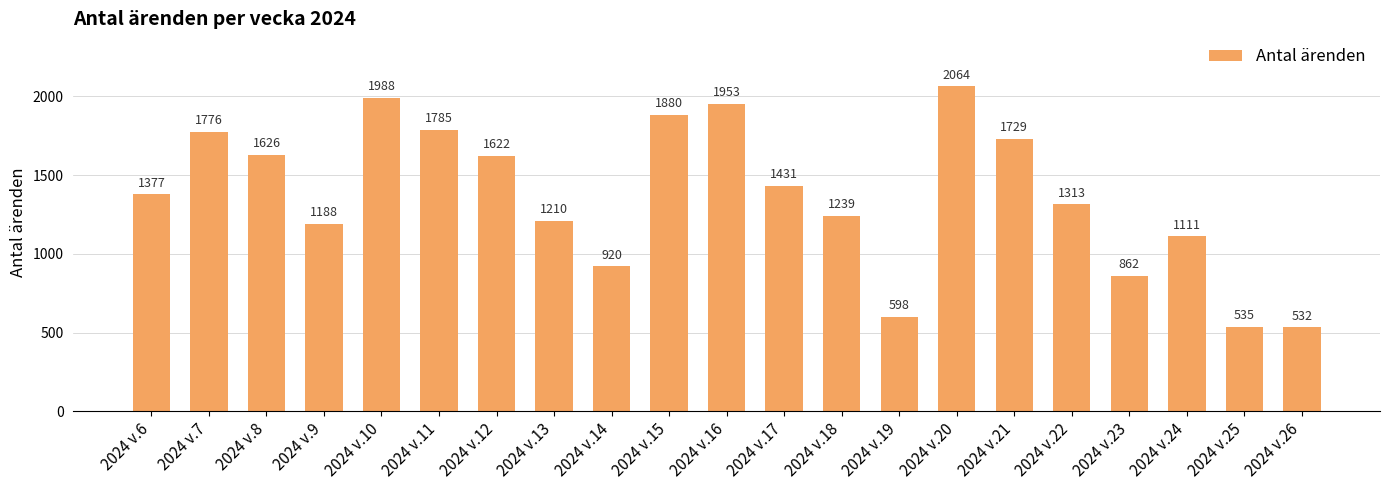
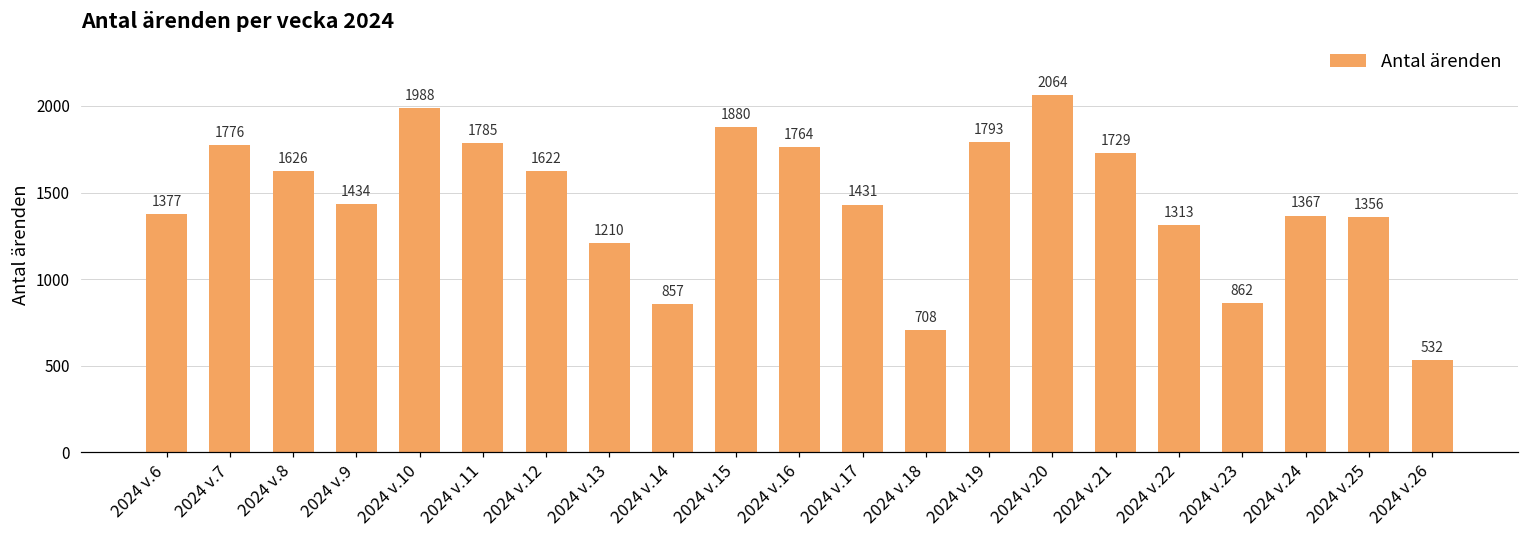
2024 v.9: 1188 -> 1434
2024 v.14: 920 -> 857
2024 v.16: 1953 -> 1764
2024 v.18: 1239 -> 708
2024 v.19: 598 -> 1793
2024 v.24: 1111 -> 1367
2024 v.25: 535 -> 1356
